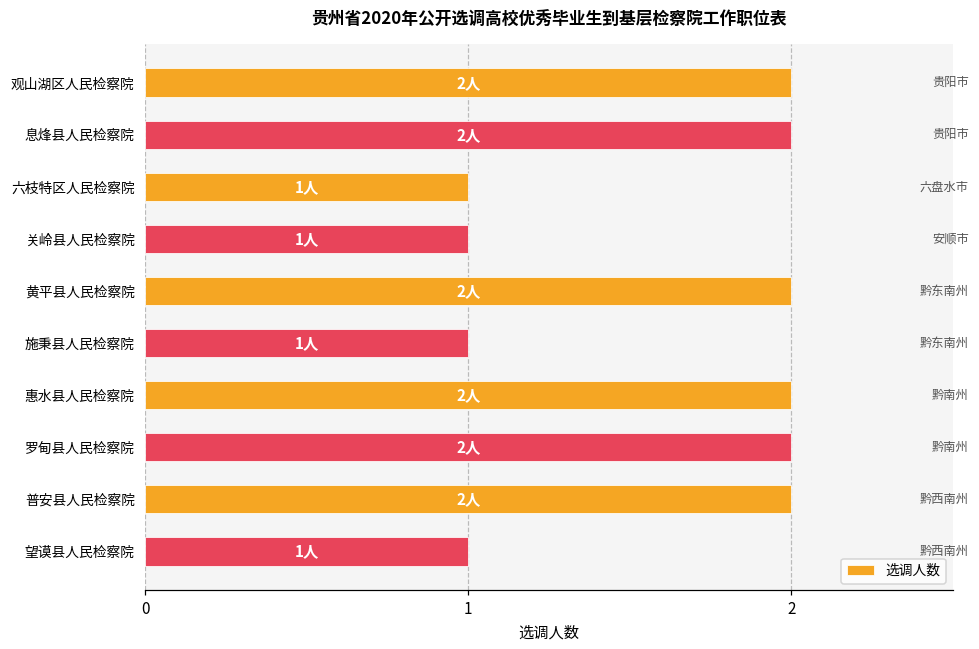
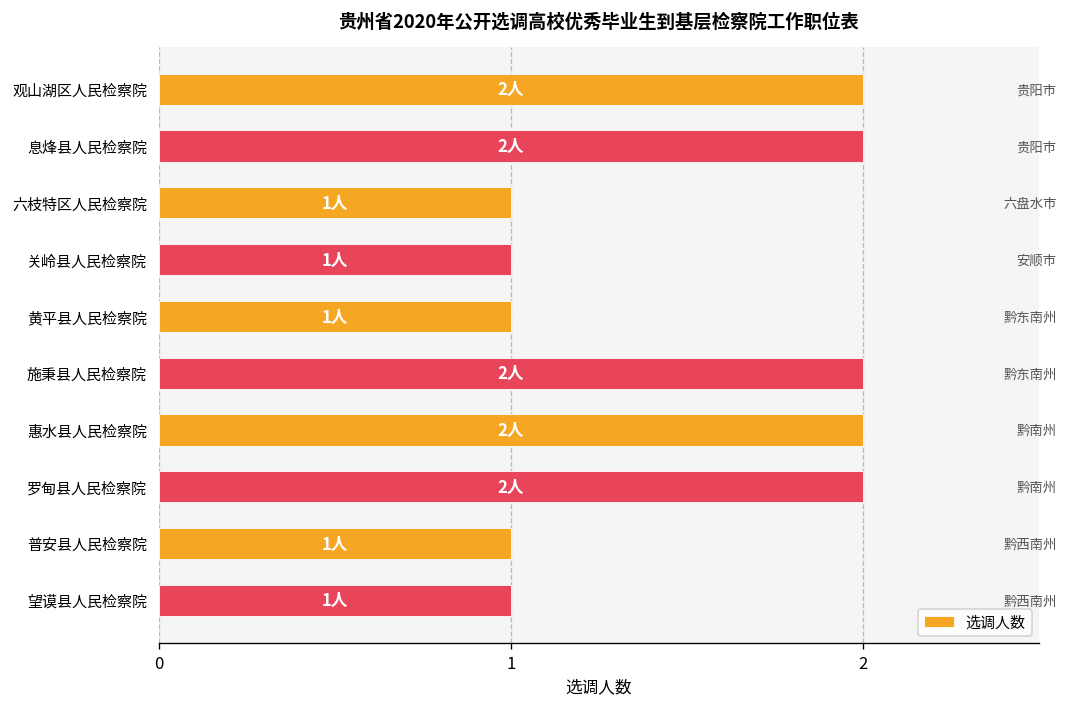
黄平县人民检察院: 2人 -> 1人
施秉县人民检察院: 1人 -> 2人
普安县人民检察院: 2人 -> 1人
